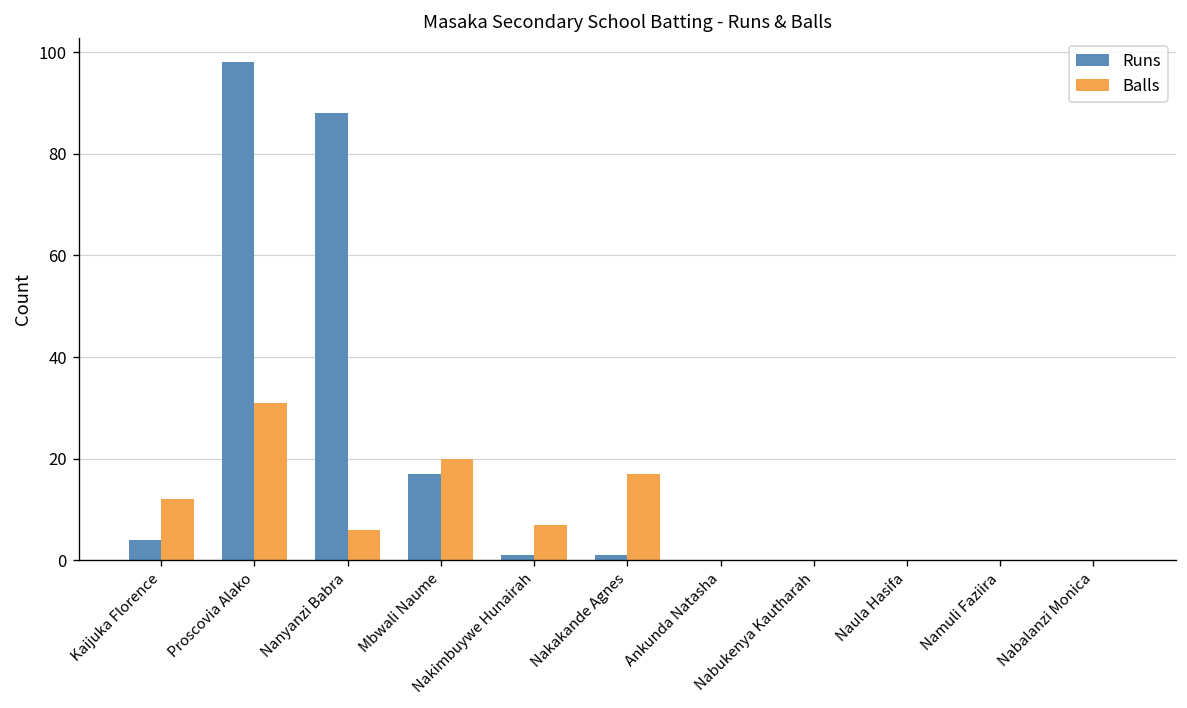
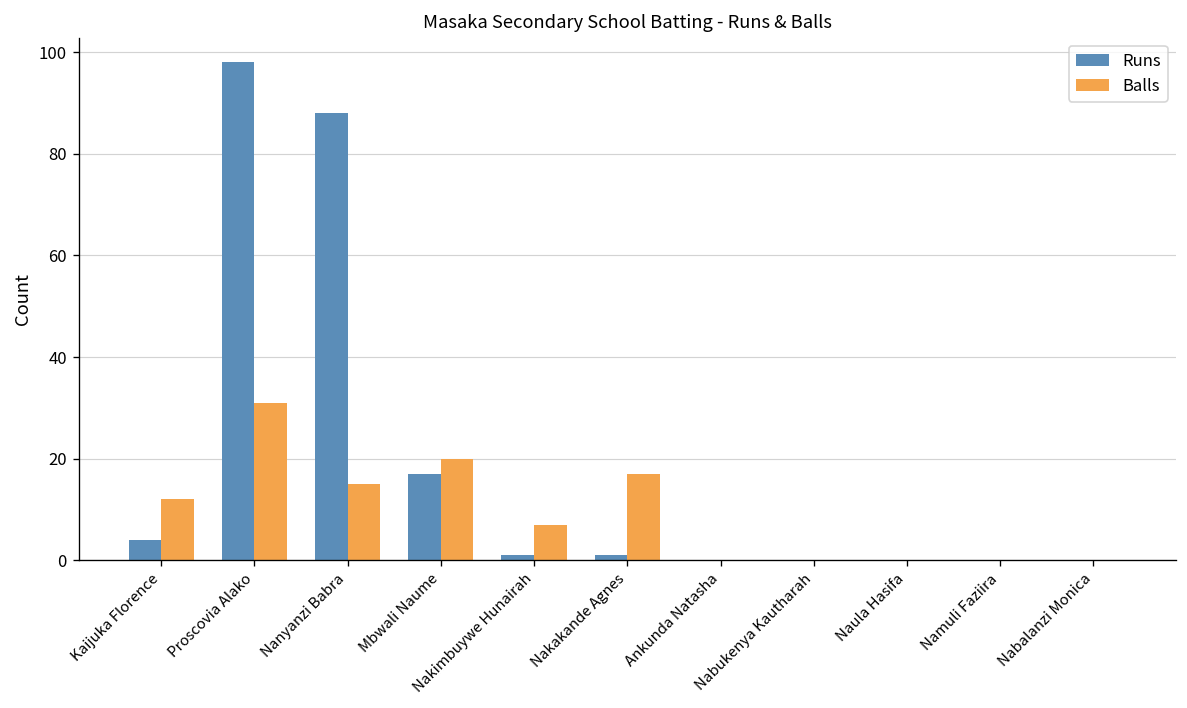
Balls, Nanyanzi Babra: 6 -> 15
